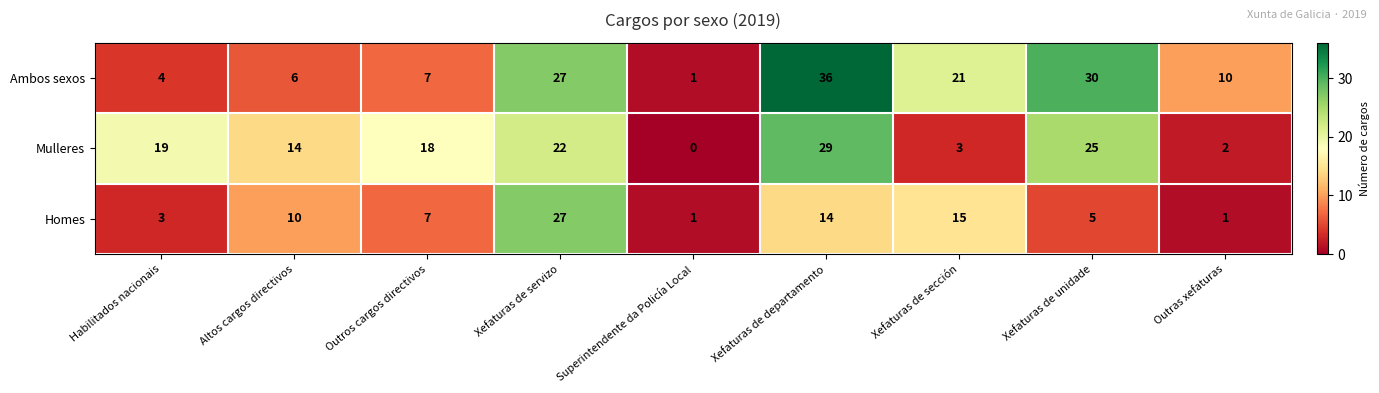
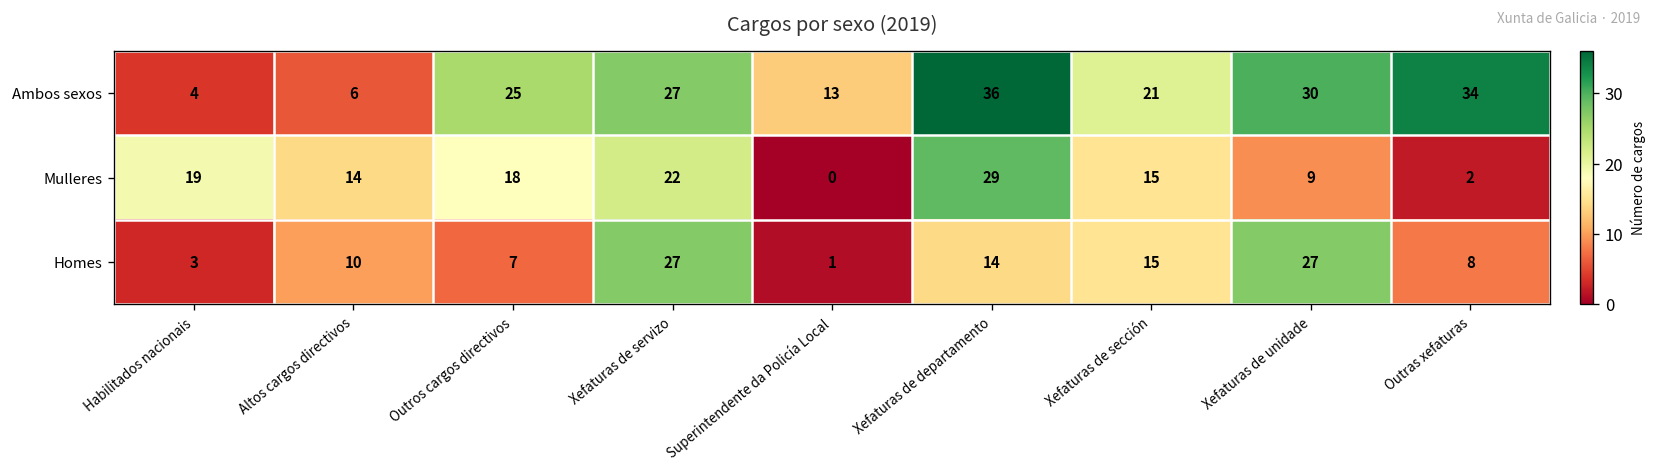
Ambos sexos, Outros cargos directivos: 7 -> 25
Ambos sexos, Superintendente da Policía Local: 1 -> 13
Ambos sexos, Outras xefaturas: 10 -> 34
Mulleres, Xefaturas de sección: 3 -> 15
Mulleres, Xefaturas de unidade: 25 -> 9
Homes, Xefaturas de unidade: 5 -> 27
Homes, Outras xefaturas: 1 -> 8
